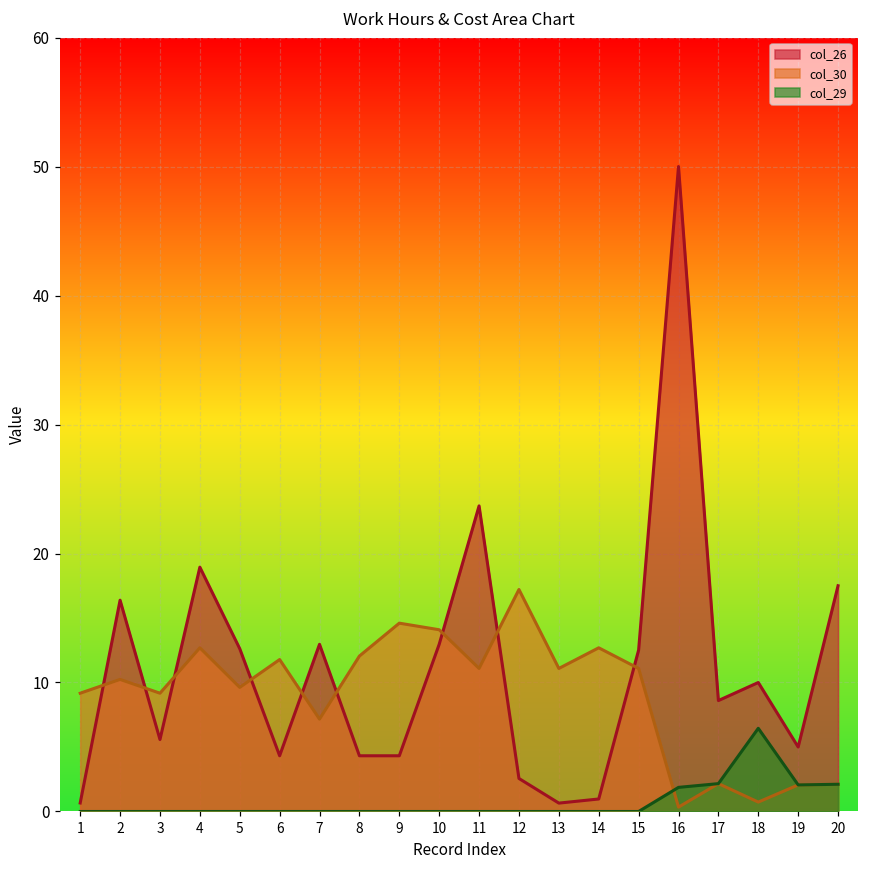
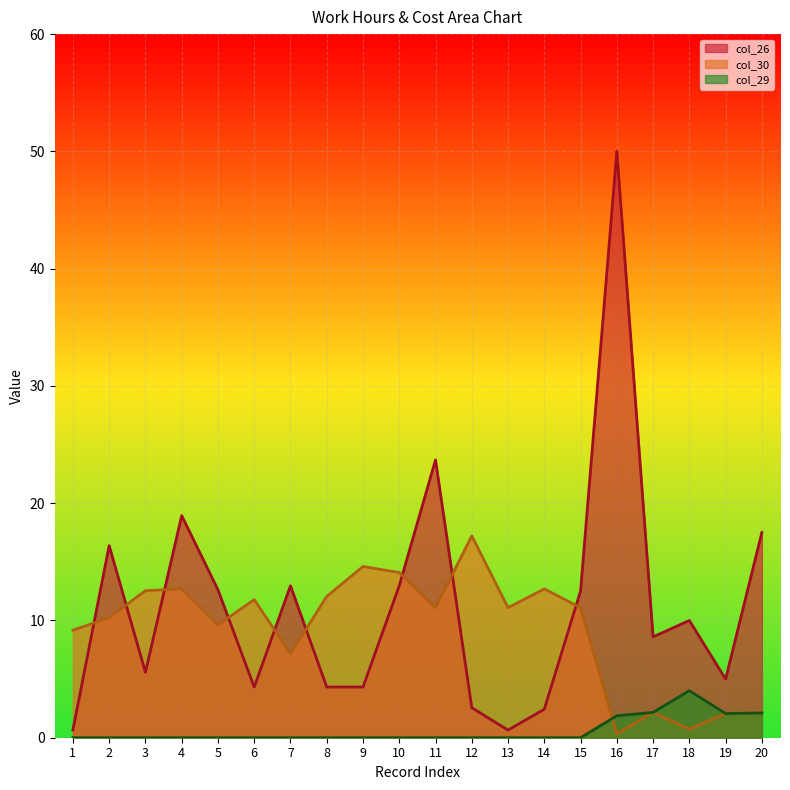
col_30, 3: 9.2 -> 12.5
col_26, 14: 1.0 -> 2.4
col_29, 18: 6.5 -> 4.0
